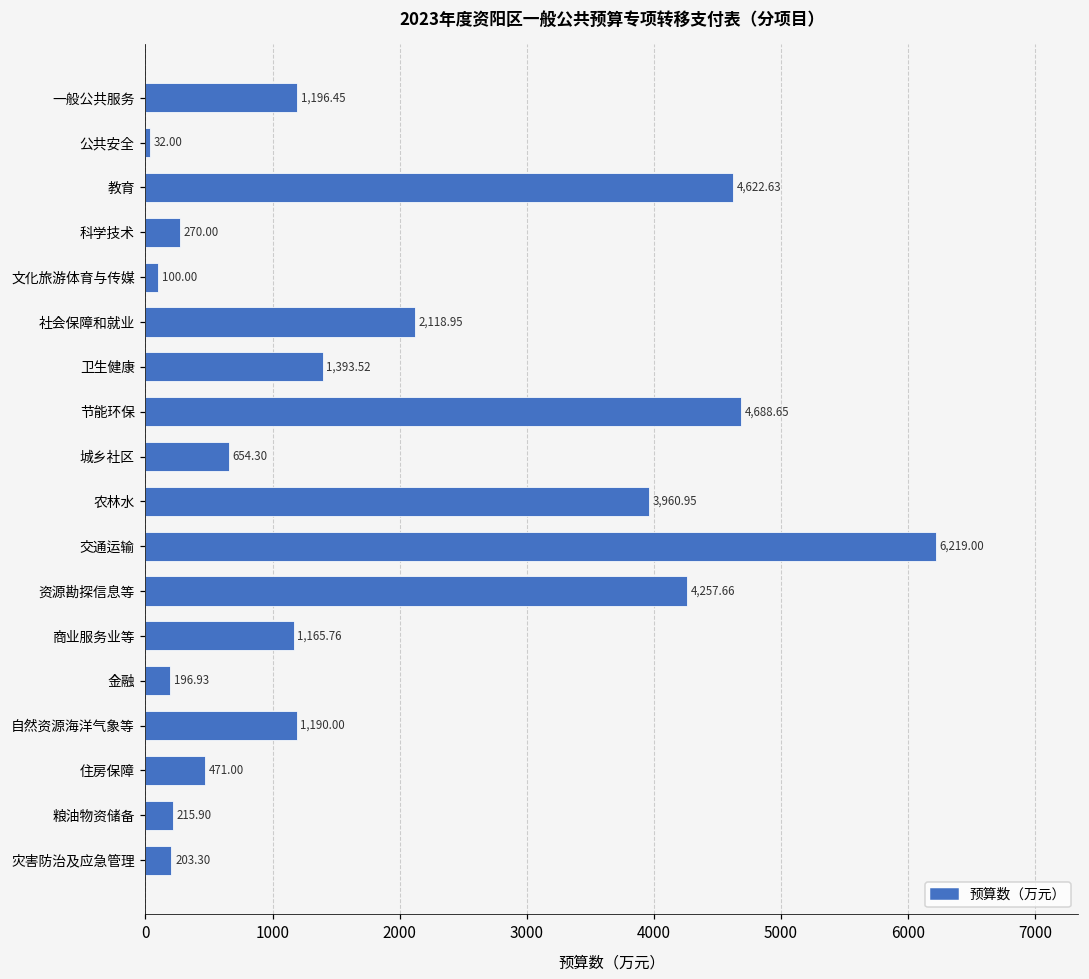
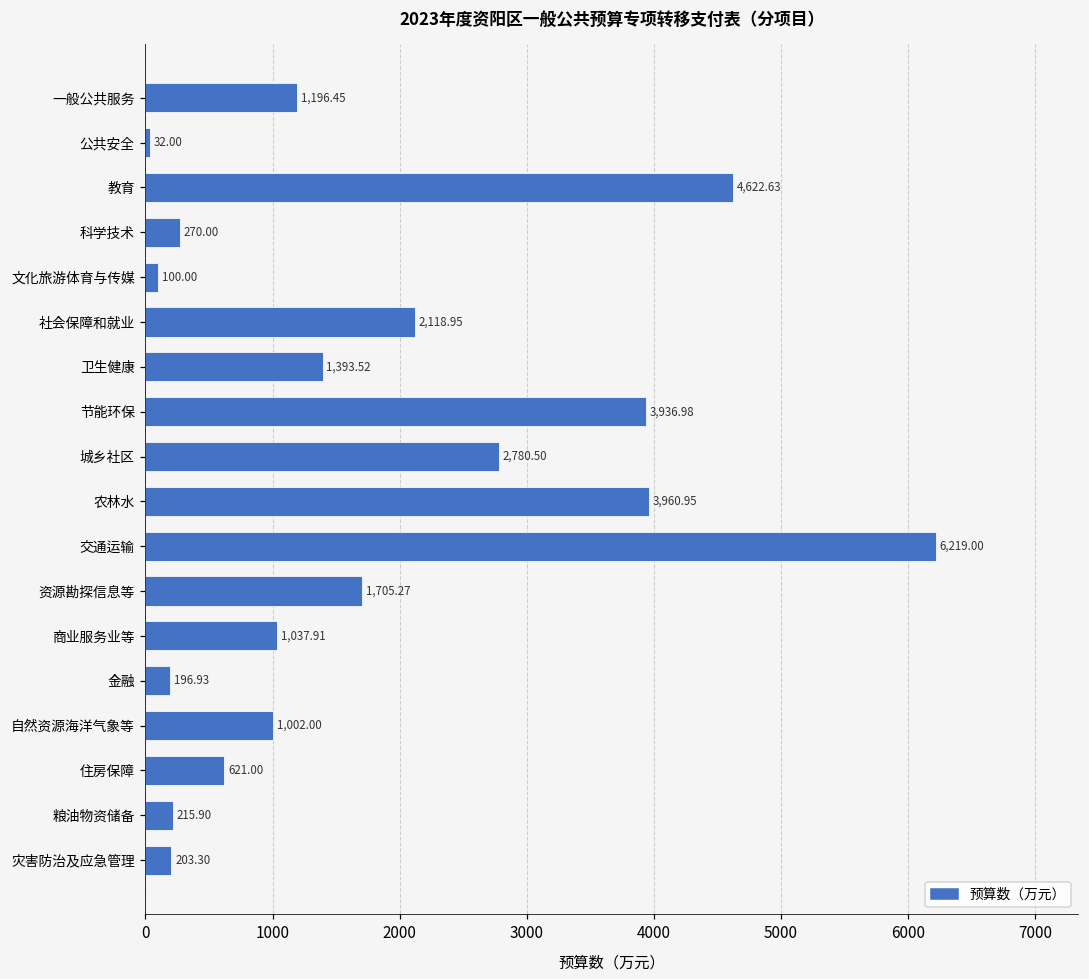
节能环保: 4,688.65 -> 3,936.98
城乡社区: 654.30 -> 2,780.50
资源勘探信息等: 4,257.66 -> 1,705.27
商业服务业等: 1,165.76 -> 1,037.91
自然资源海洋气象等: 1,190.00 -> 1,002.00
住房保障: 471.00 -> 621.00
